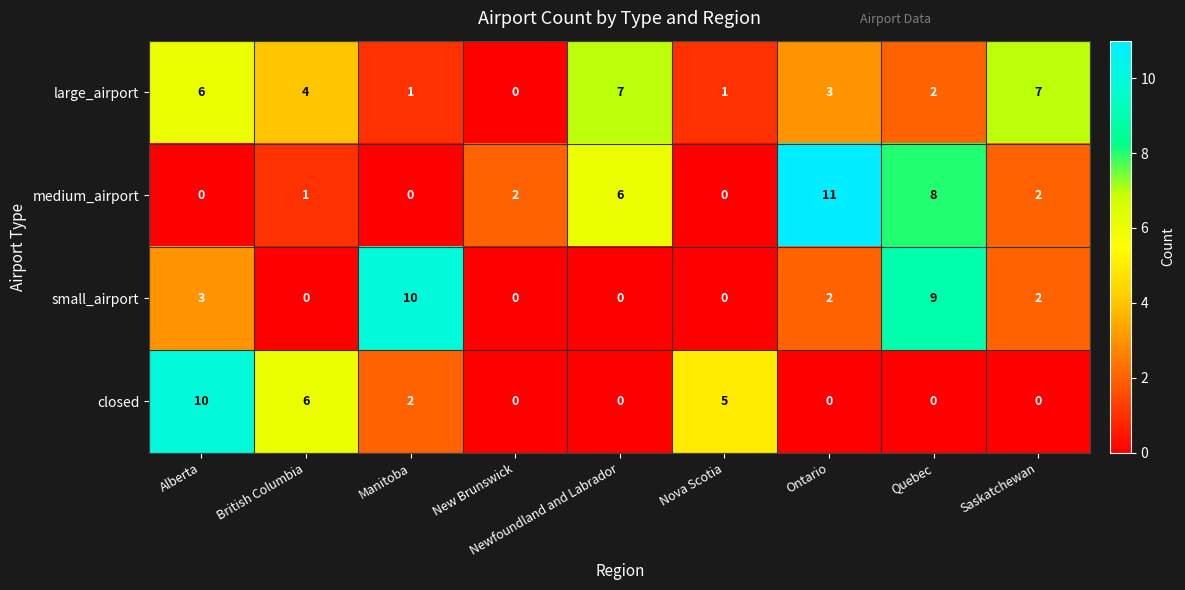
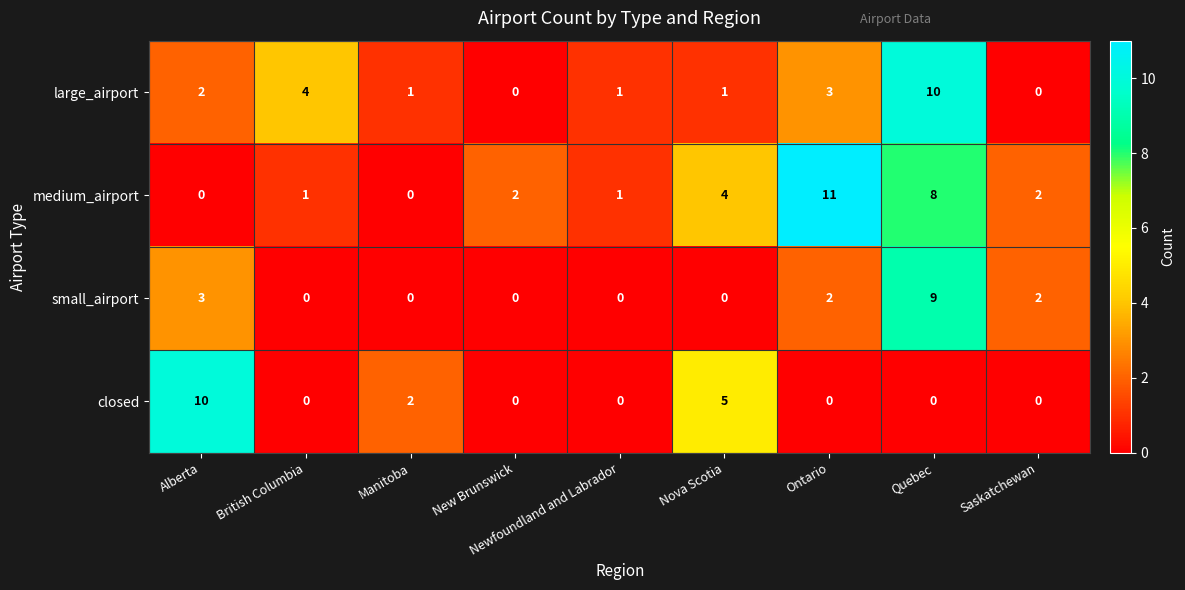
large_airport, Alberta: 6 -> 2
large_airport, Newfoundland and Labrador: 7 -> 1
large_airport, Quebec: 2 -> 10
large_airport, Saskatchewan: 7 -> 0
medium_airport, Newfoundland and Labrador: 6 -> 1
medium_airport, Nova Scotia: 0 -> 4
small_airport, Manitoba: 10 -> 0
closed, British Columbia: 6 -> 0
